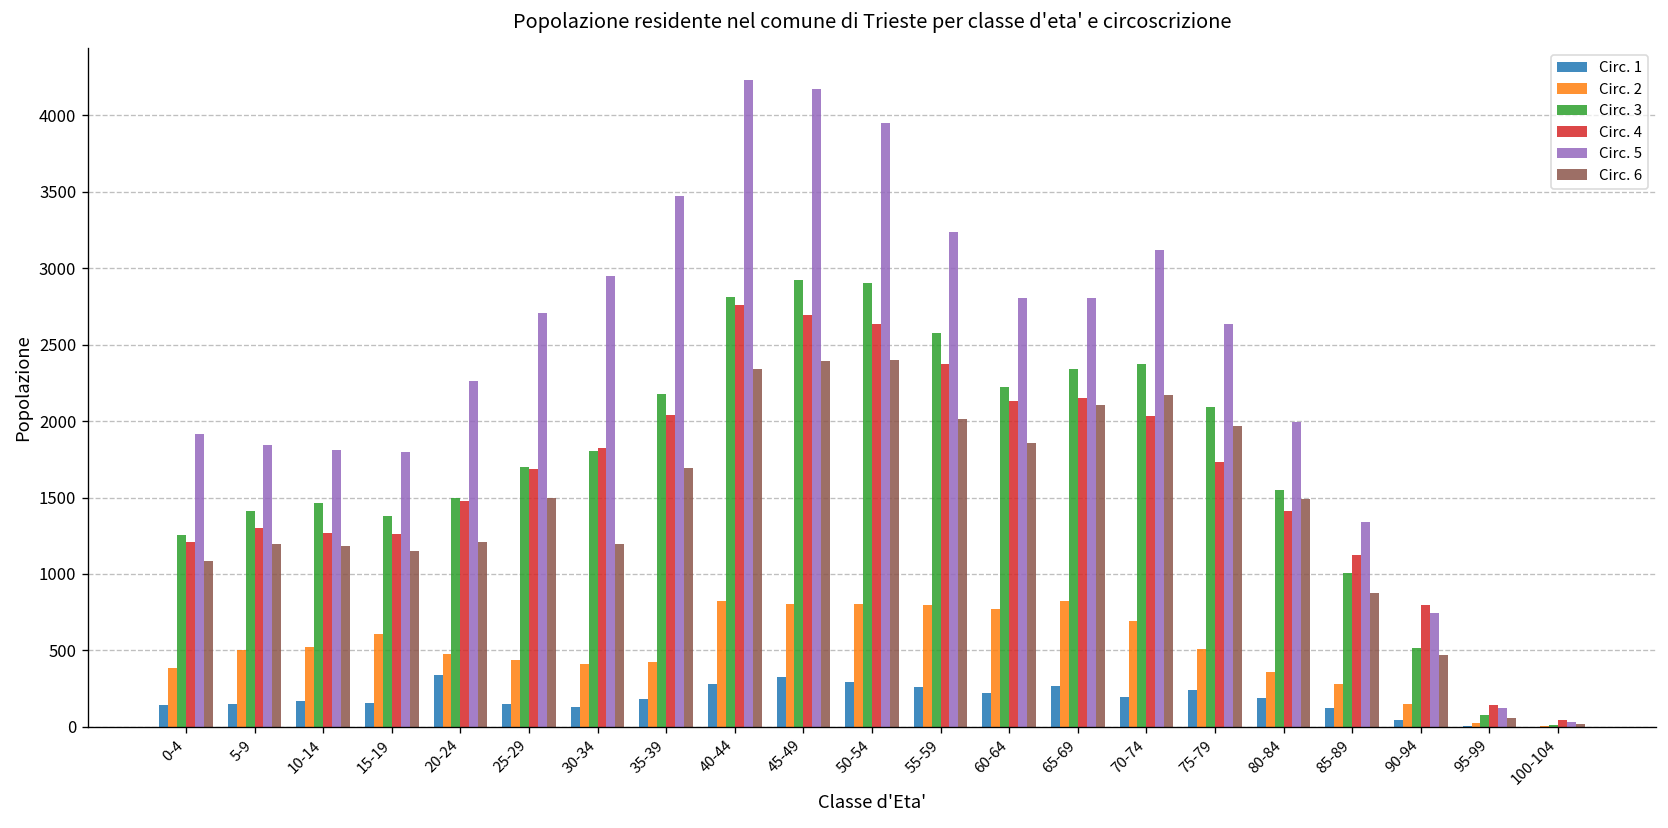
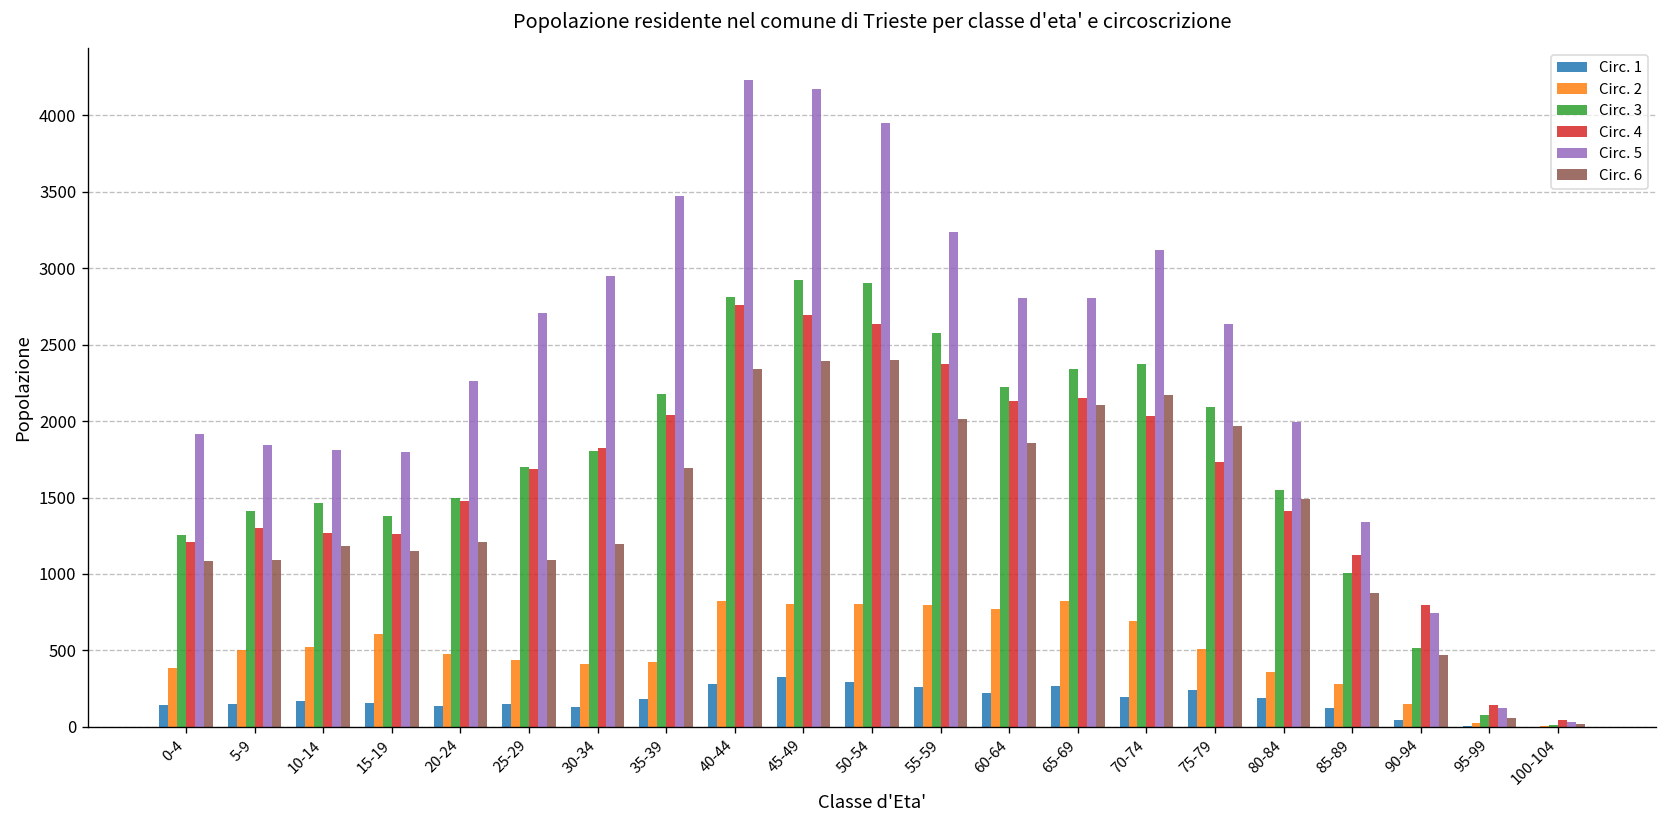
Circ. 6, 5-9: 1200 -> 1090
Circ. 1, 20-24: 340 -> 140
Circ. 6, 25-29: 1490 -> 1090
